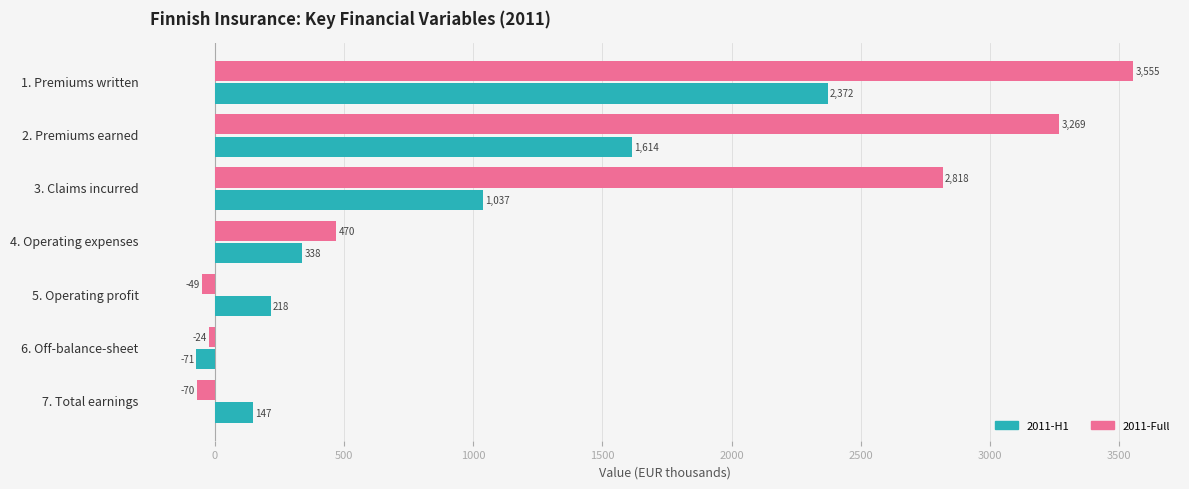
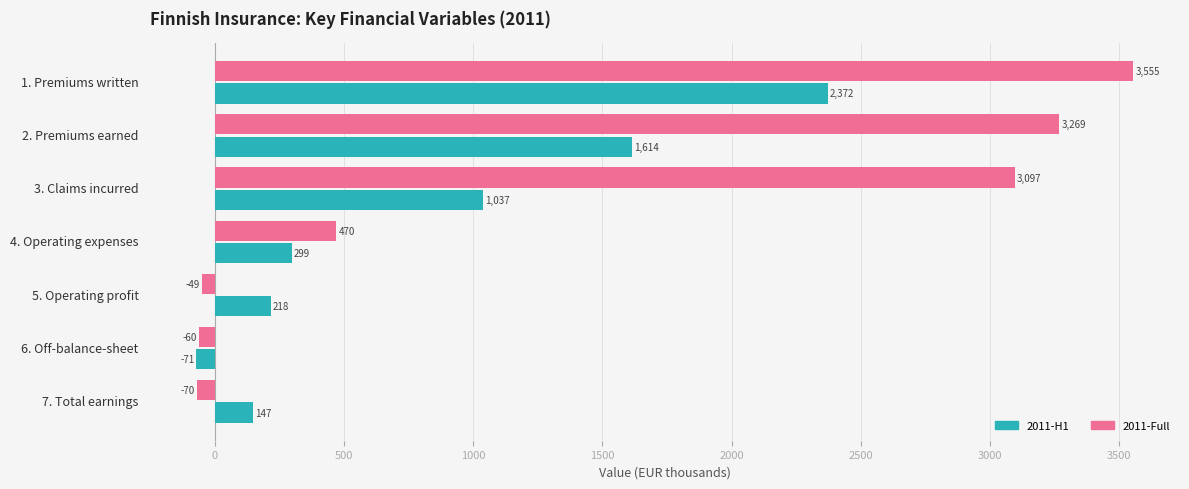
2011-Full, 3. Claims incurred: 2,818 -> 3,097
2011-H1, 4. Operating expenses: 338 -> 299
2011-Full, 6. Off-balance-sheet: -24 -> -60
